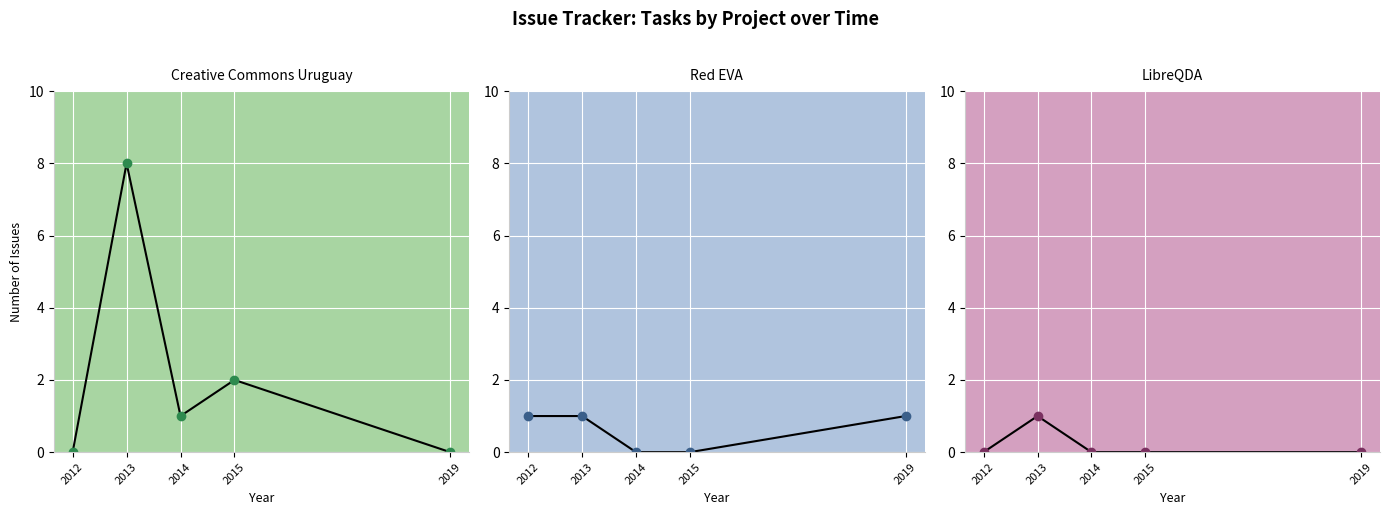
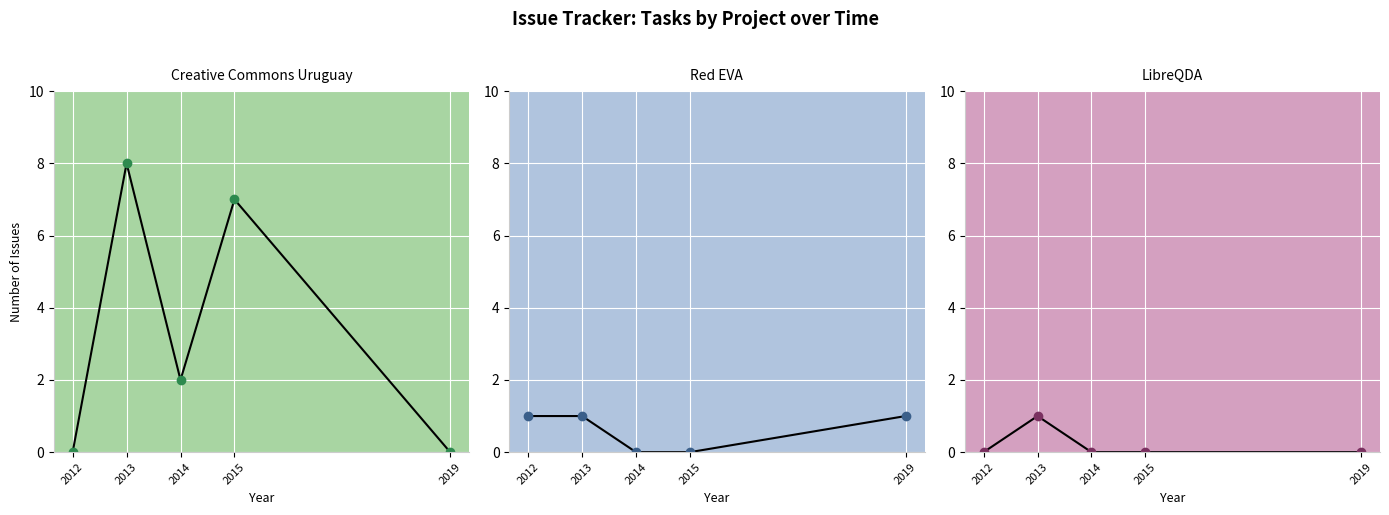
Creative Commons Uruguay, 2014: 1 -> 2
Creative Commons Uruguay, 2015: 2 -> 7
